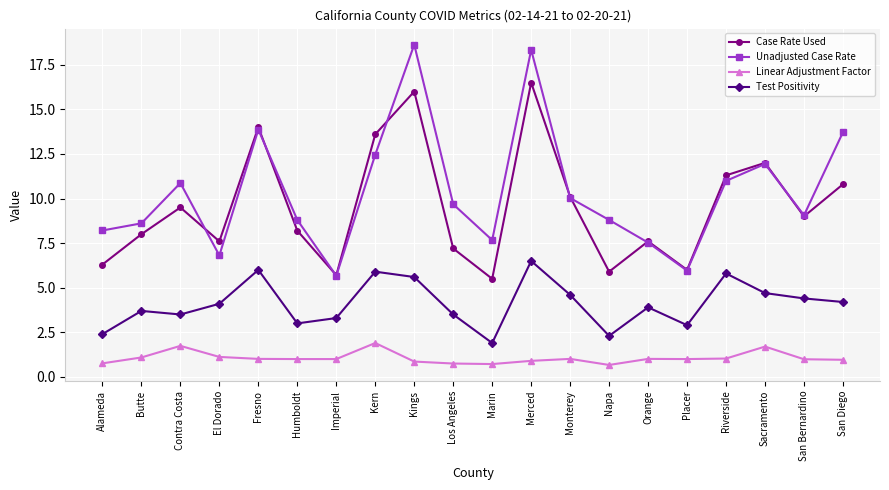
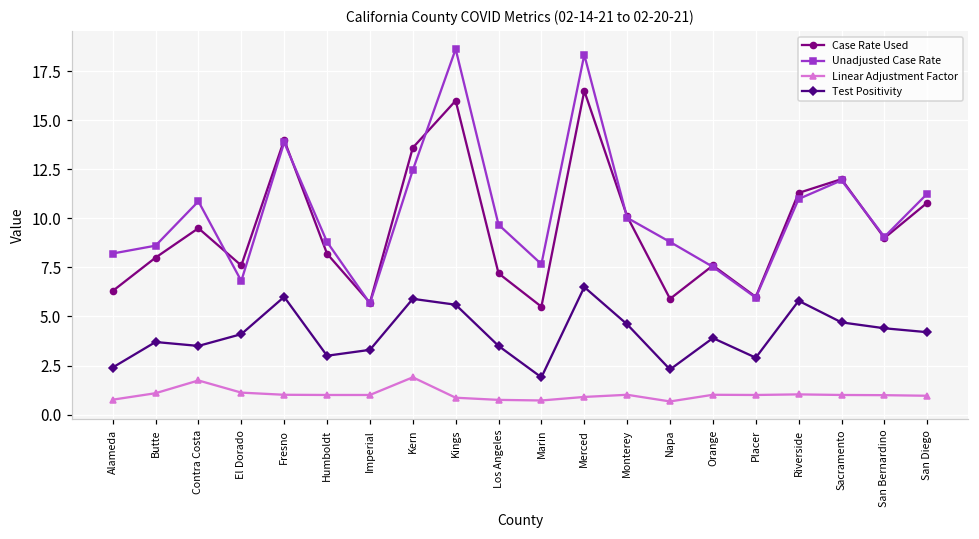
Linear Adjustment Factor, Sacramento: 1.7 -> 1.0
Unadjusted Case Rate, San Diego: 13.7 -> 11.3
